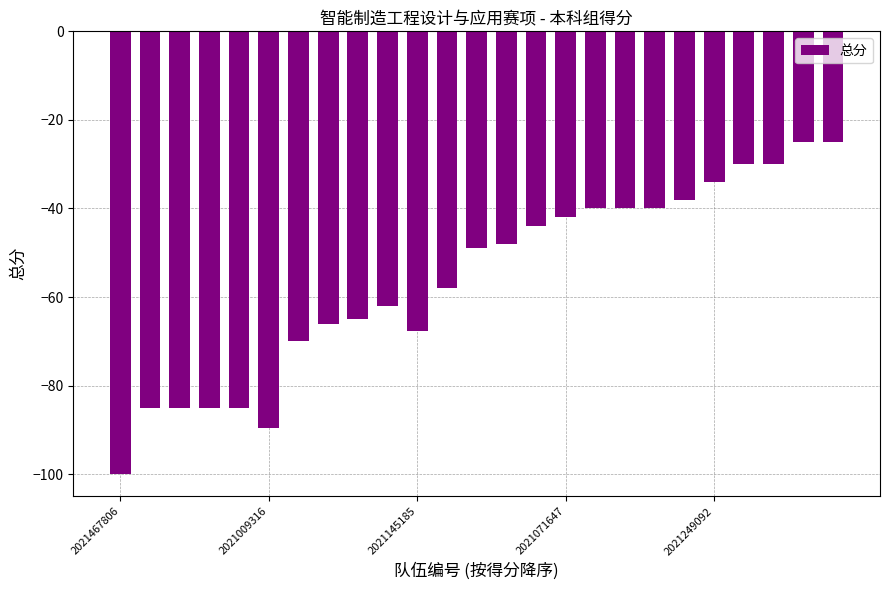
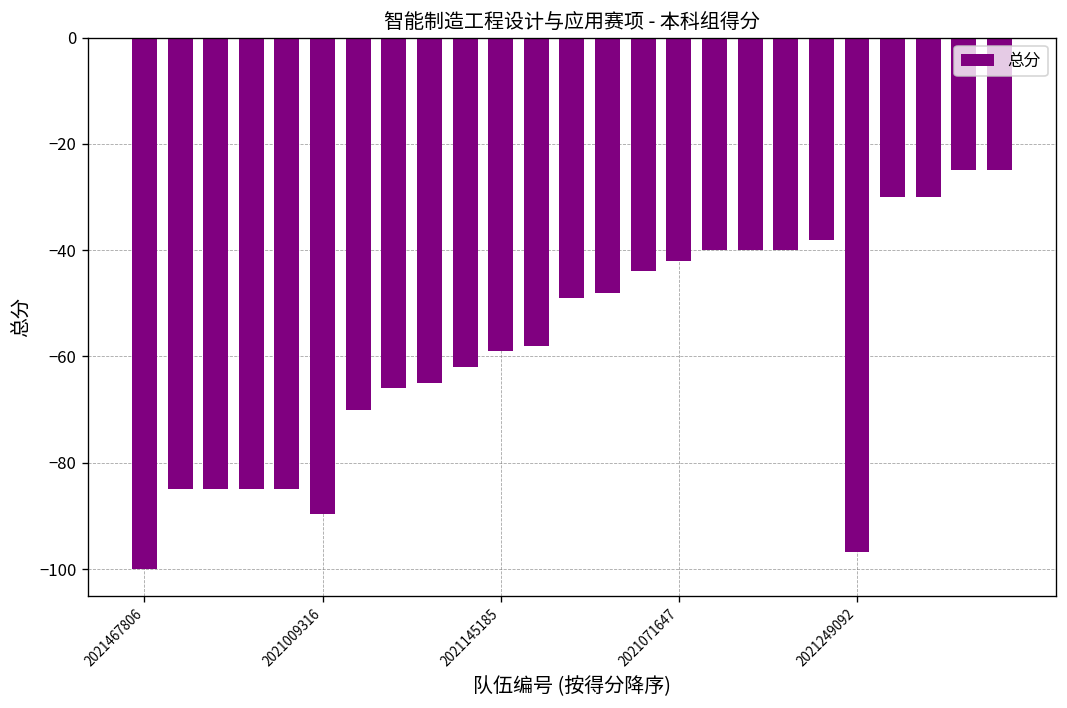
2021145185: -68 -> -59
2021249092: -34 -> -97
